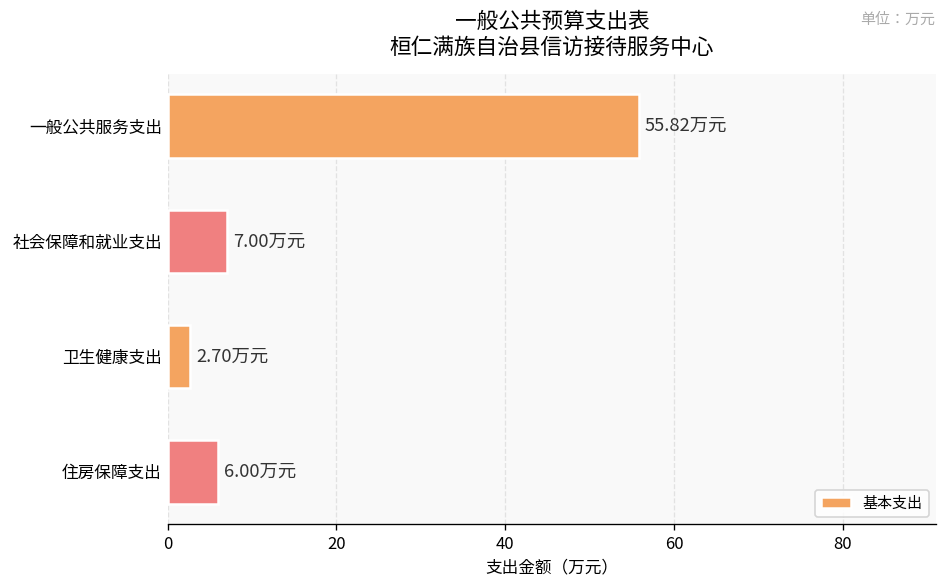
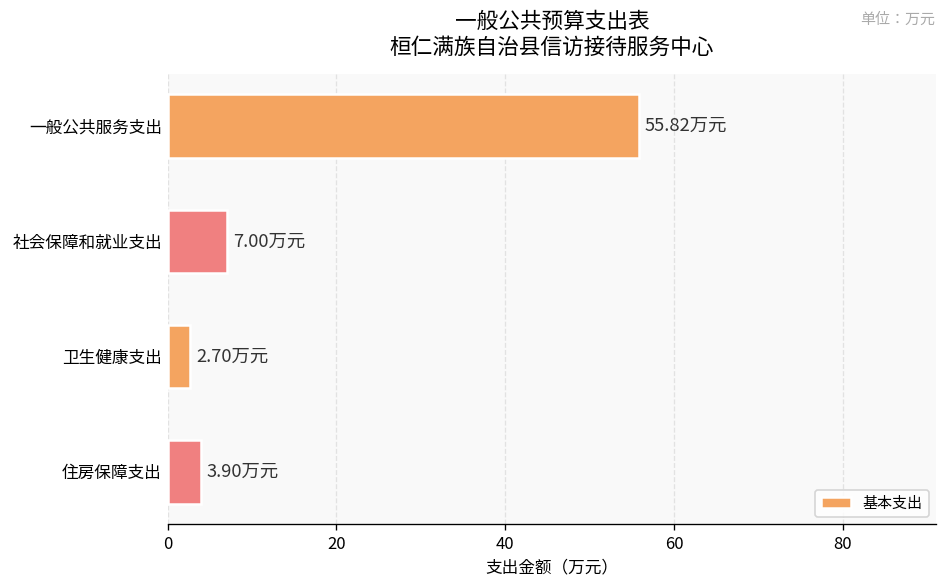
住房保障支出: 6.00 -> 3.90
